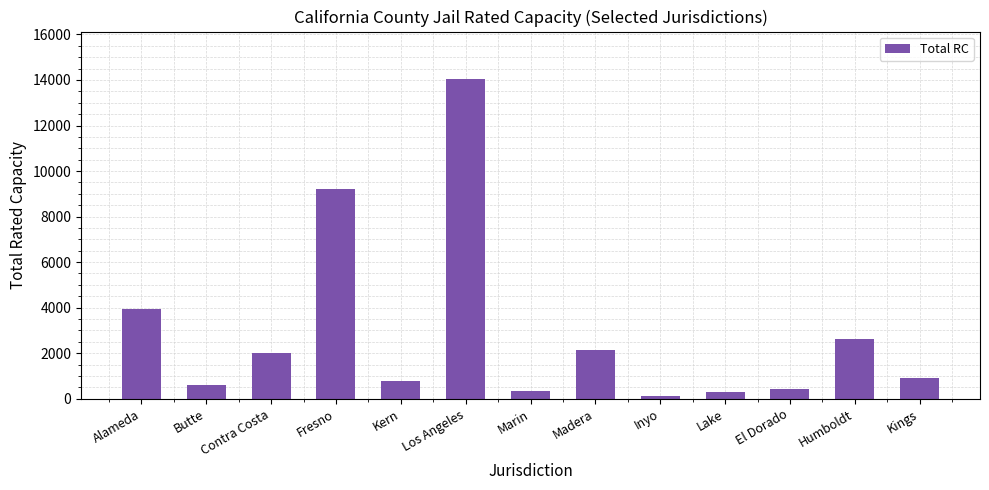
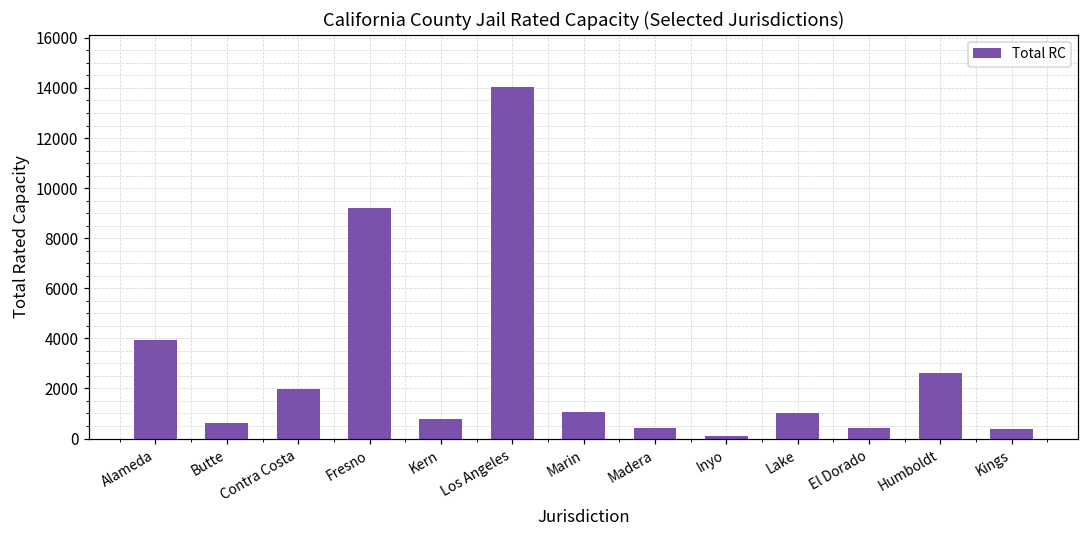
Marin: 300 -> 1000
Madera: 2100 -> 400
Lake: 300 -> 1000
Kings: 900 -> 400
